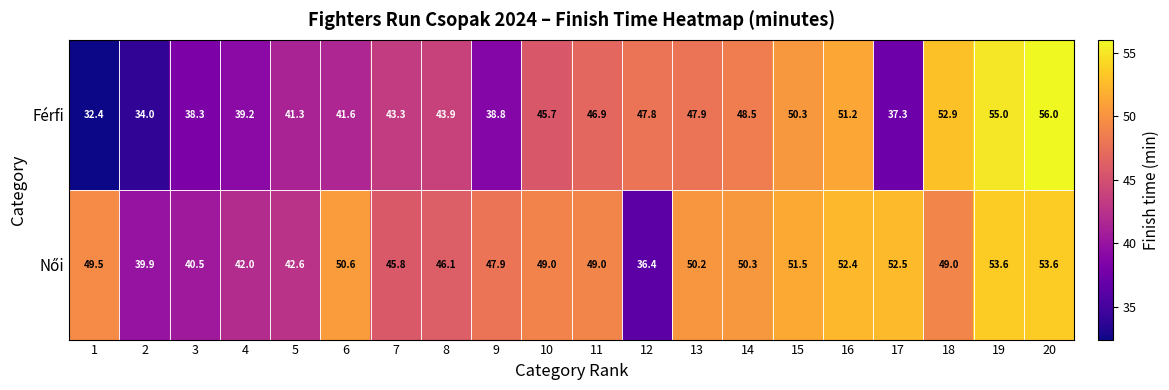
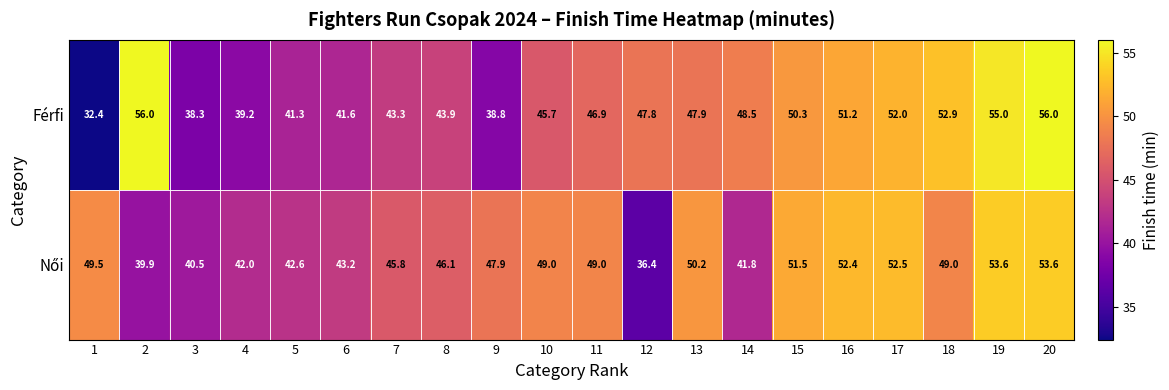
Férfi, 2: 34.0 -> 56.0
Férfi, 17: 37.3 -> 52.0
Női, 6: 50.6 -> 43.2
Női, 14: 50.3 -> 41.8
